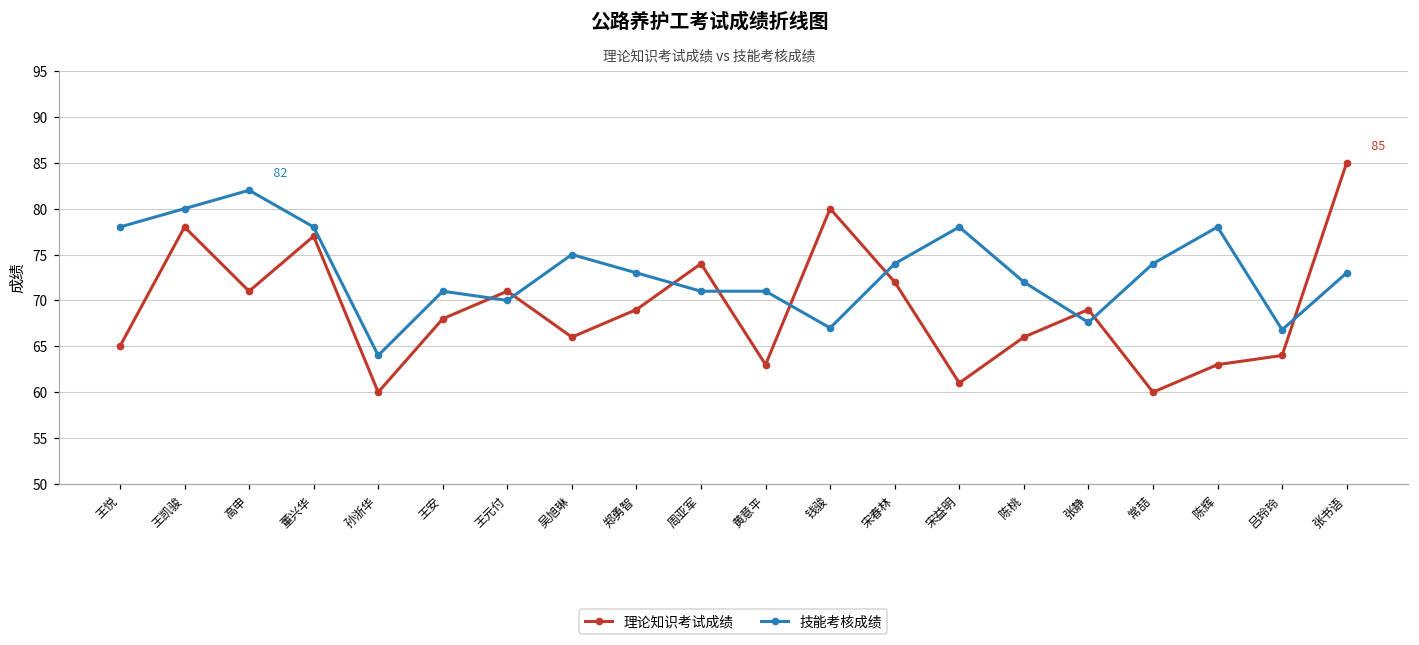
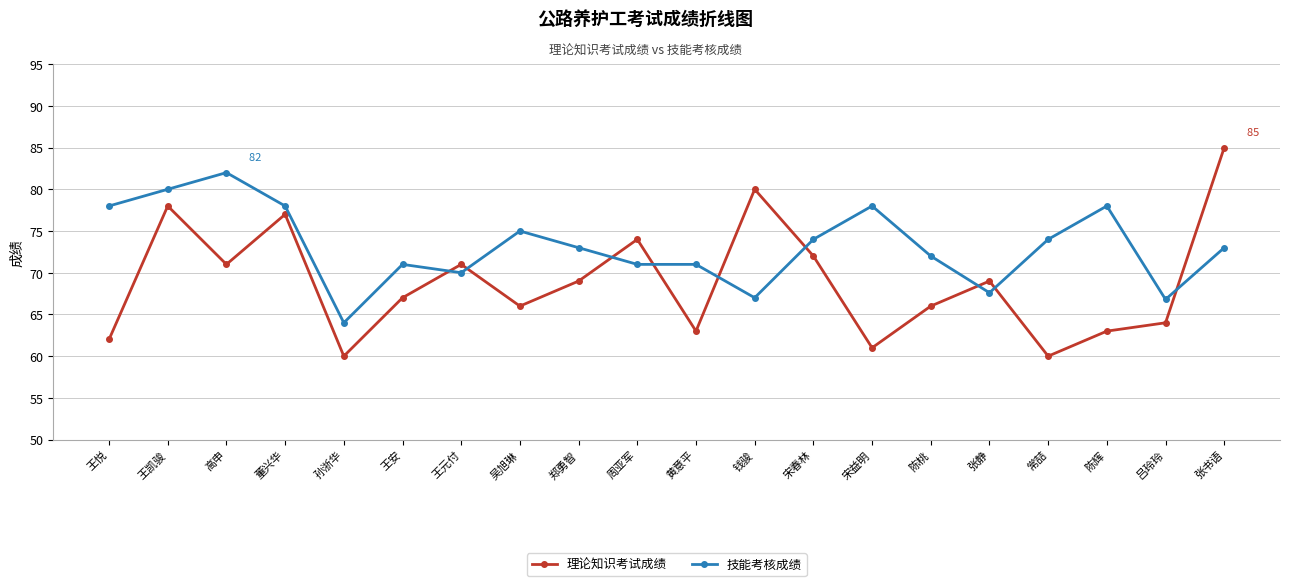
理论知识考试成绩, 王悦: 65 -> 62
理论知识考试成绩, 王安: 68 -> 67
